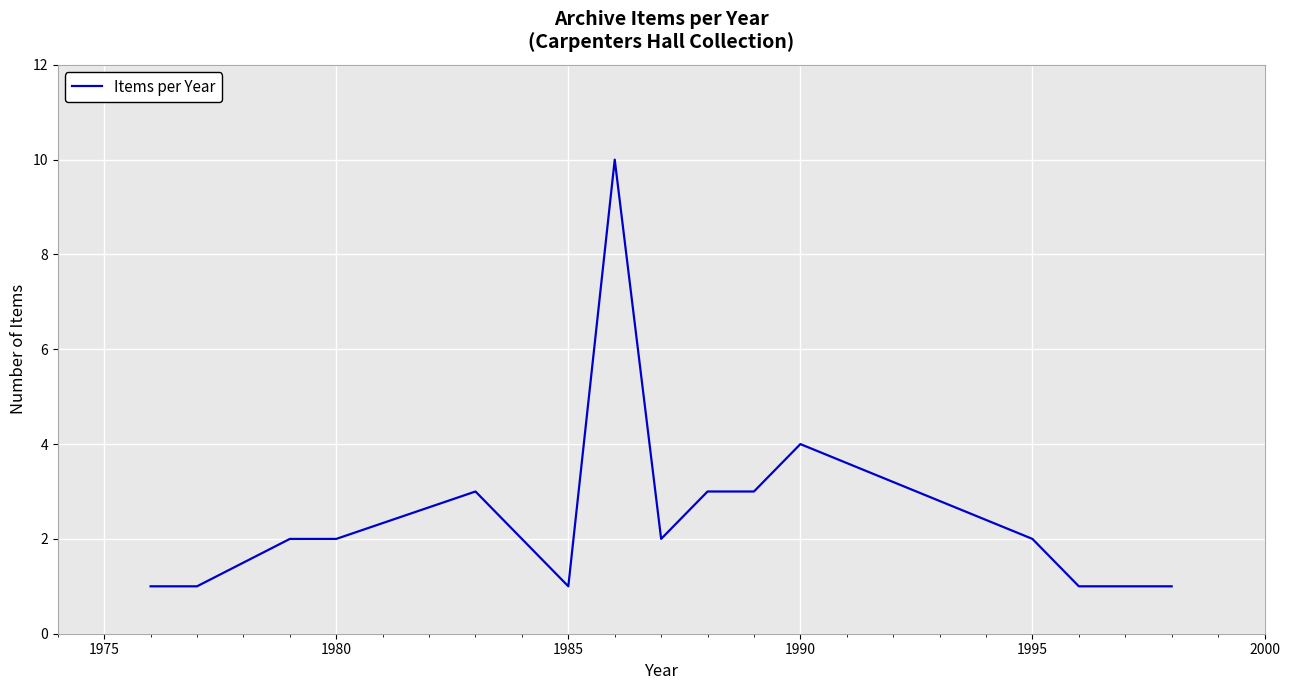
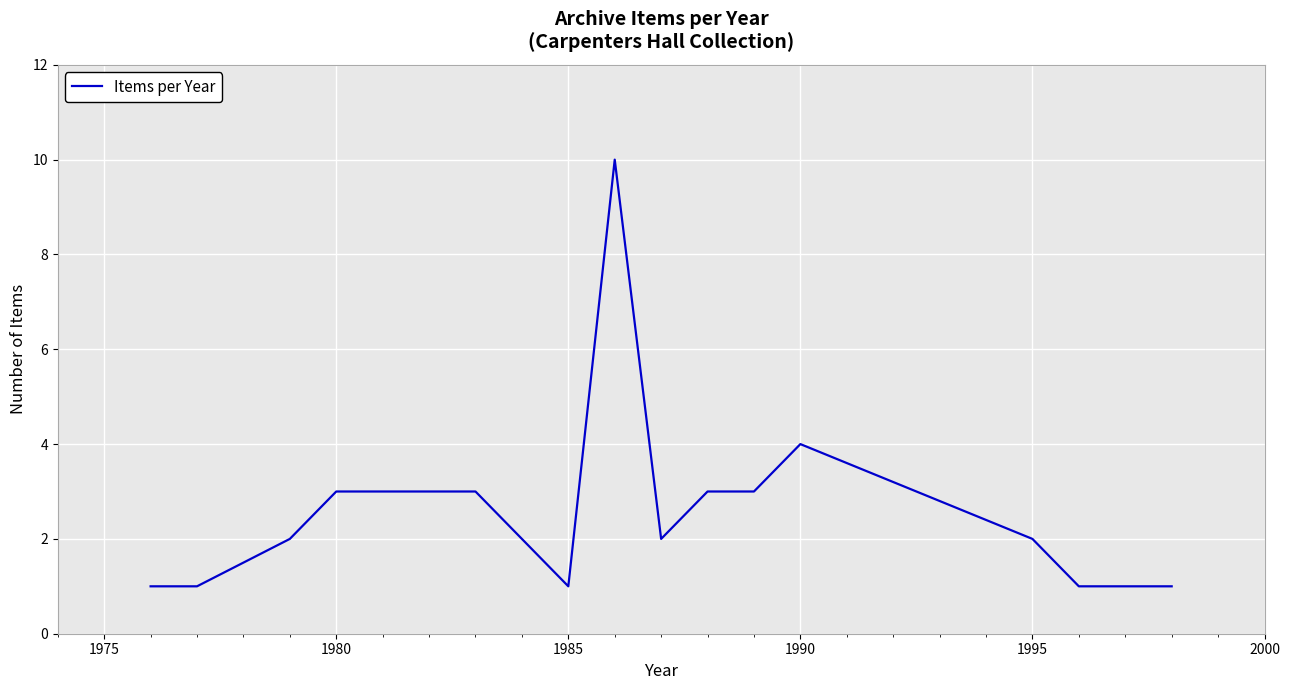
1980: 2 -> 3
